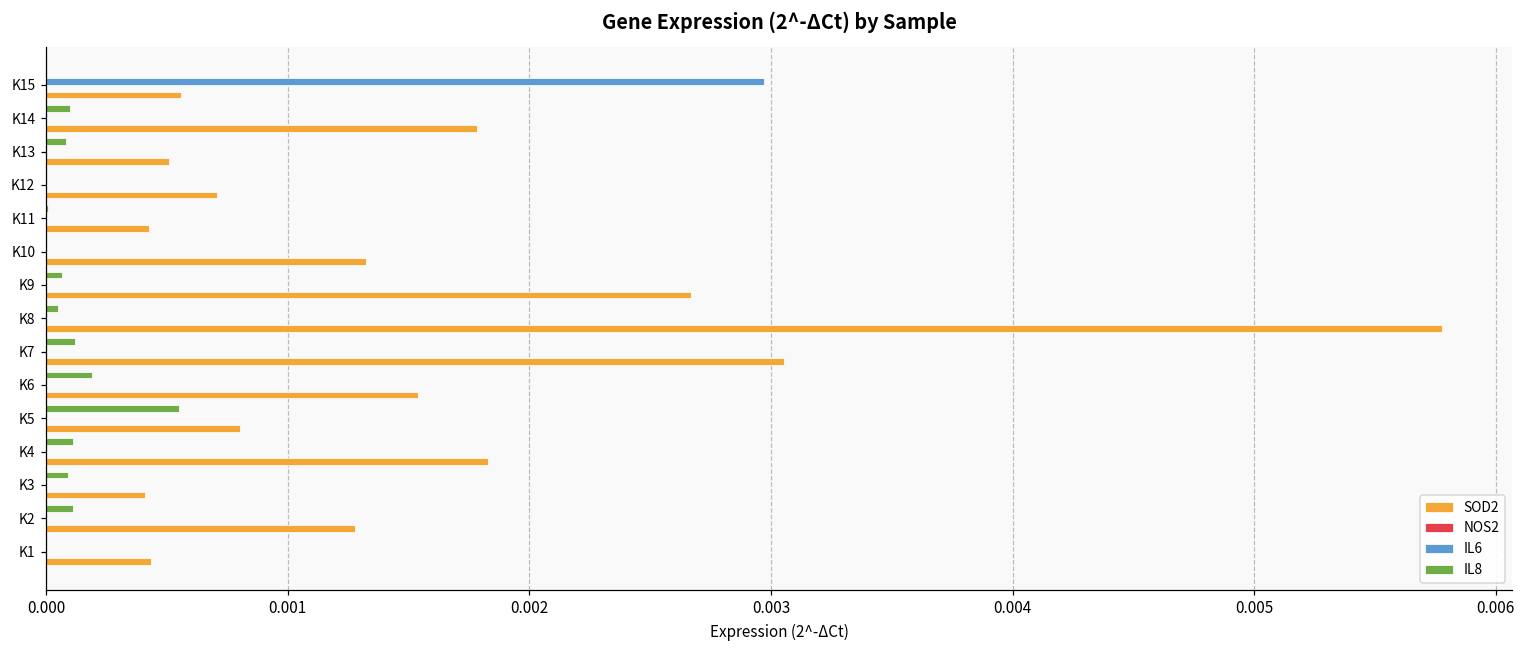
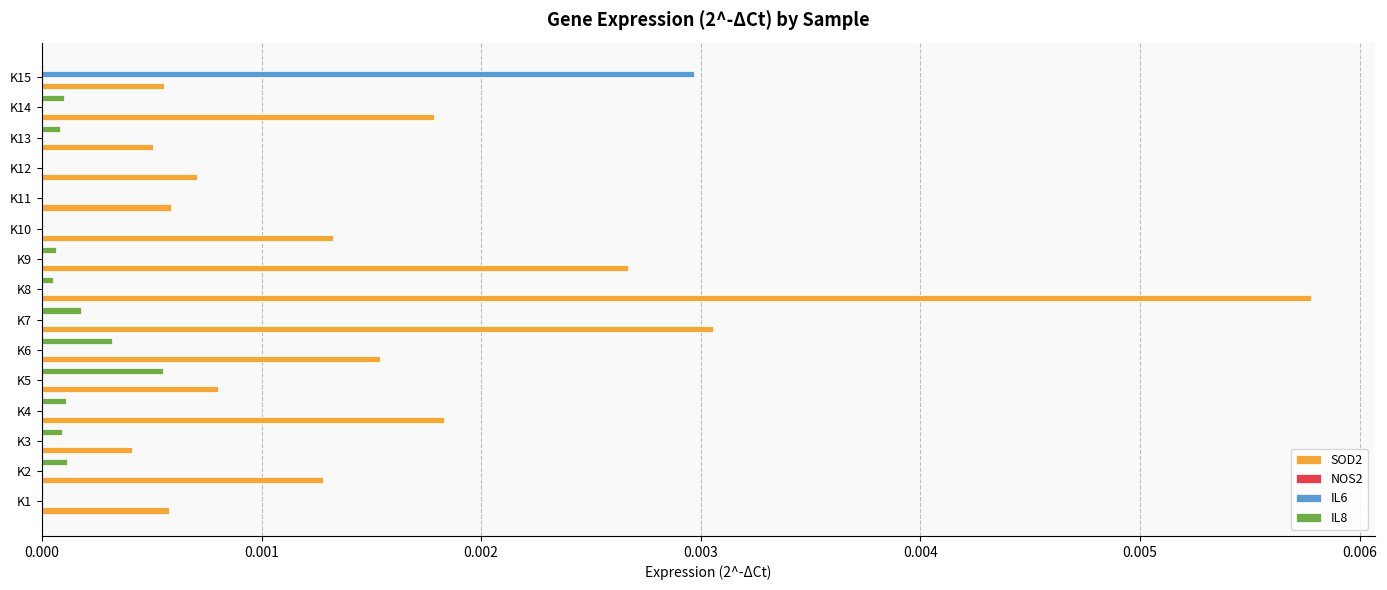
SOD2, K11: 0.00043 -> 0.00059
IL8, K7: 0.00012 -> 0.00018
IL8, K6: 0.00019 -> 0.00032
SOD2, K1: 0.00043 -> 0.00058
